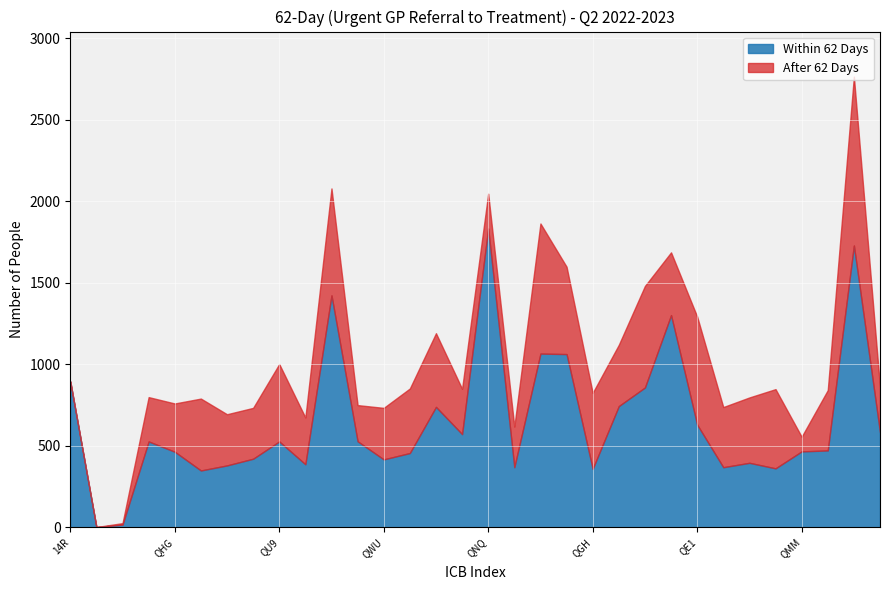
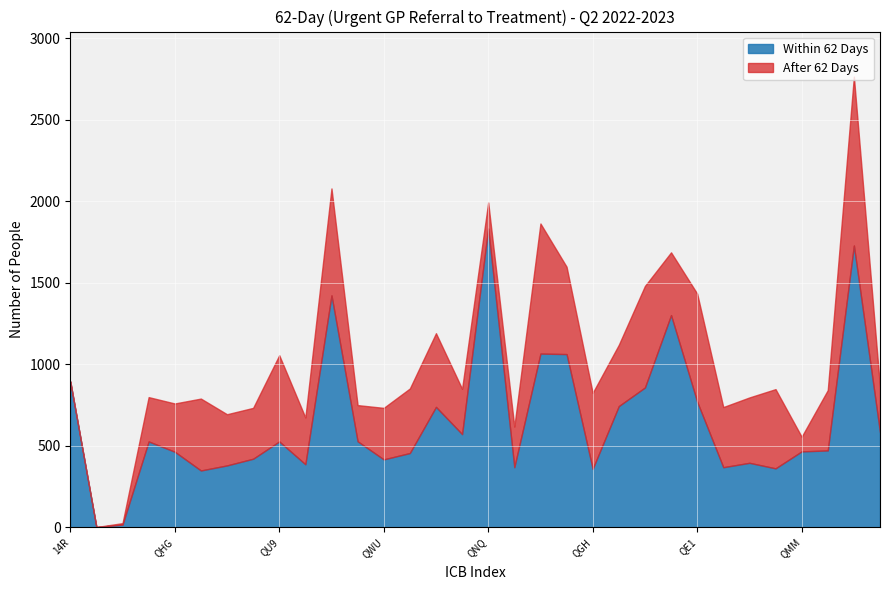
After 62 Days, QU9: 480 -> 530
After 62 Days, QNQ: 210 -> 160
Within 62 Days, QE1: 630 -> 770
